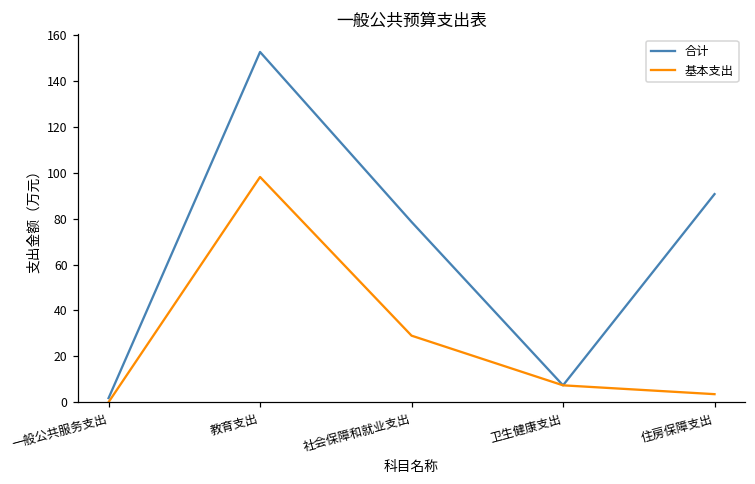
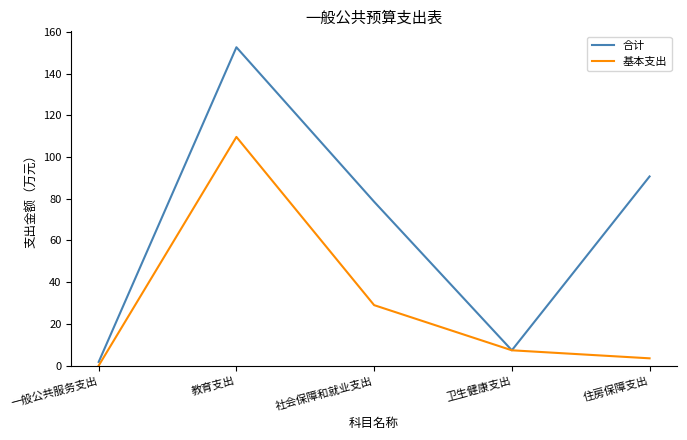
基本支出, 教育支出: 98 -> 110
